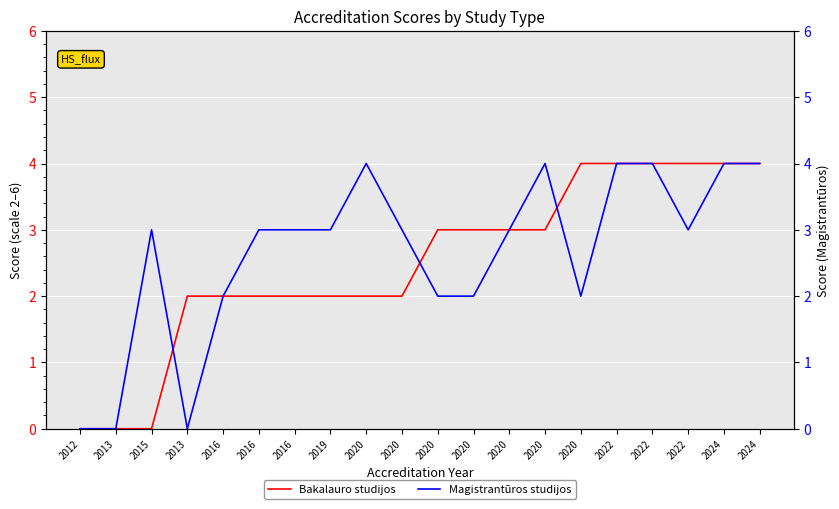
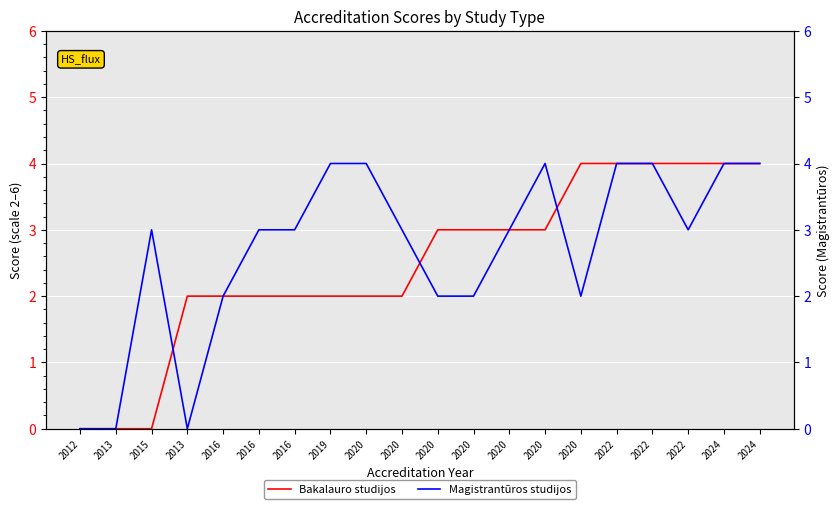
Magistrantūros studijos, 2019: 3 -> 4
